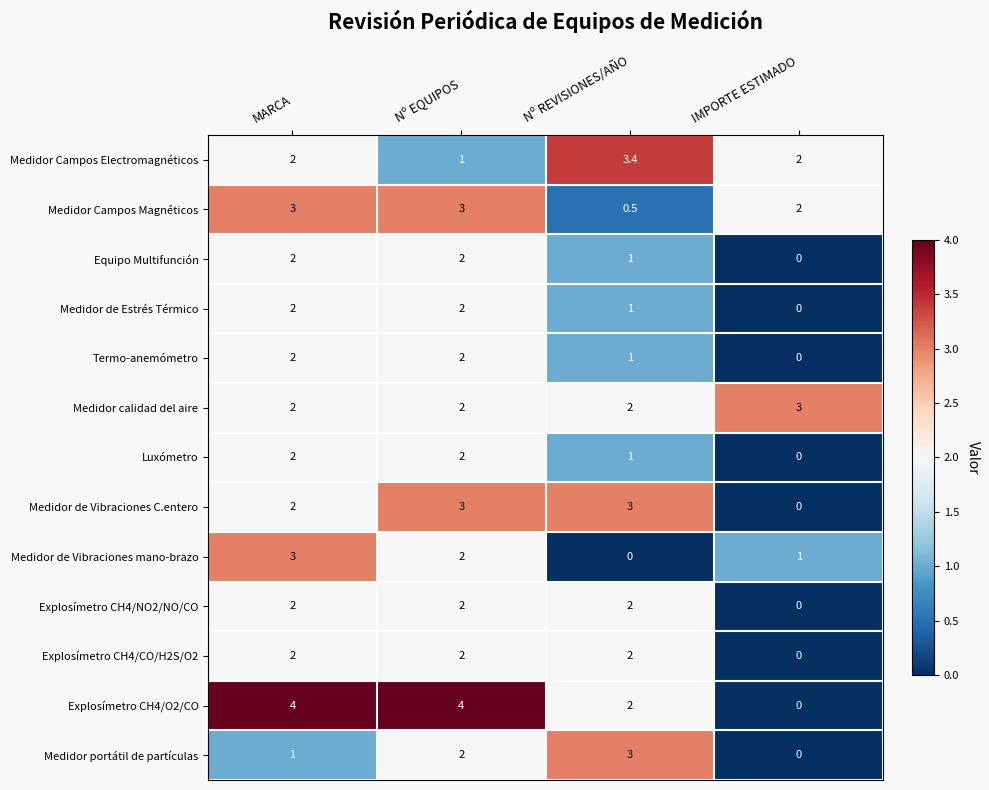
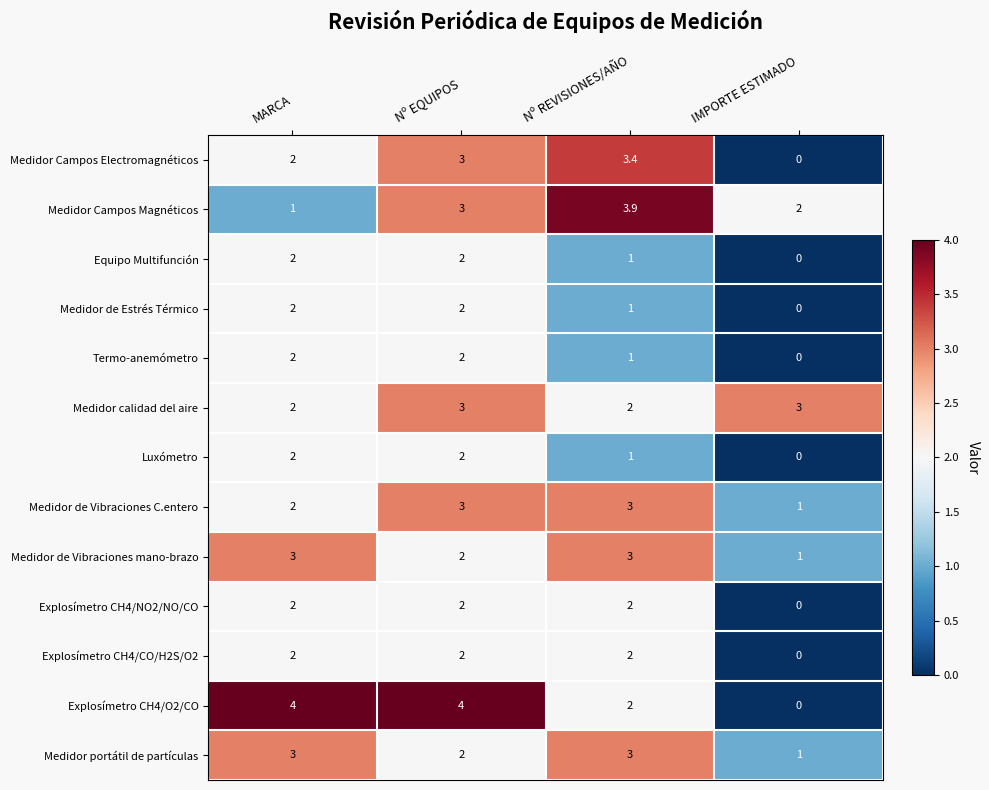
Medidor Campos Electromagnéticos, Nº EQUIPOS: 1 -> 3
Medidor Campos Electromagnéticos, IMPORTE ESTIMADO: 2 -> 0
Medidor Campos Magnéticos, MARCA: 3 -> 1
Medidor Campos Magnéticos, Nº REVISIONES/AÑO: 0.5 -> 3.9
Medidor calidad del aire, Nº EQUIPOS: 2 -> 3
Medidor de Vibraciones C.entero, IMPORTE ESTIMADO: 0 -> 1
Medidor de Vibraciones mano-brazo, Nº REVISIONES/AÑO: 0 -> 3
Medidor portátil de partículas, MARCA: 1 -> 3
Medidor portátil de partículas, IMPORTE ESTIMADO: 0 -> 1
